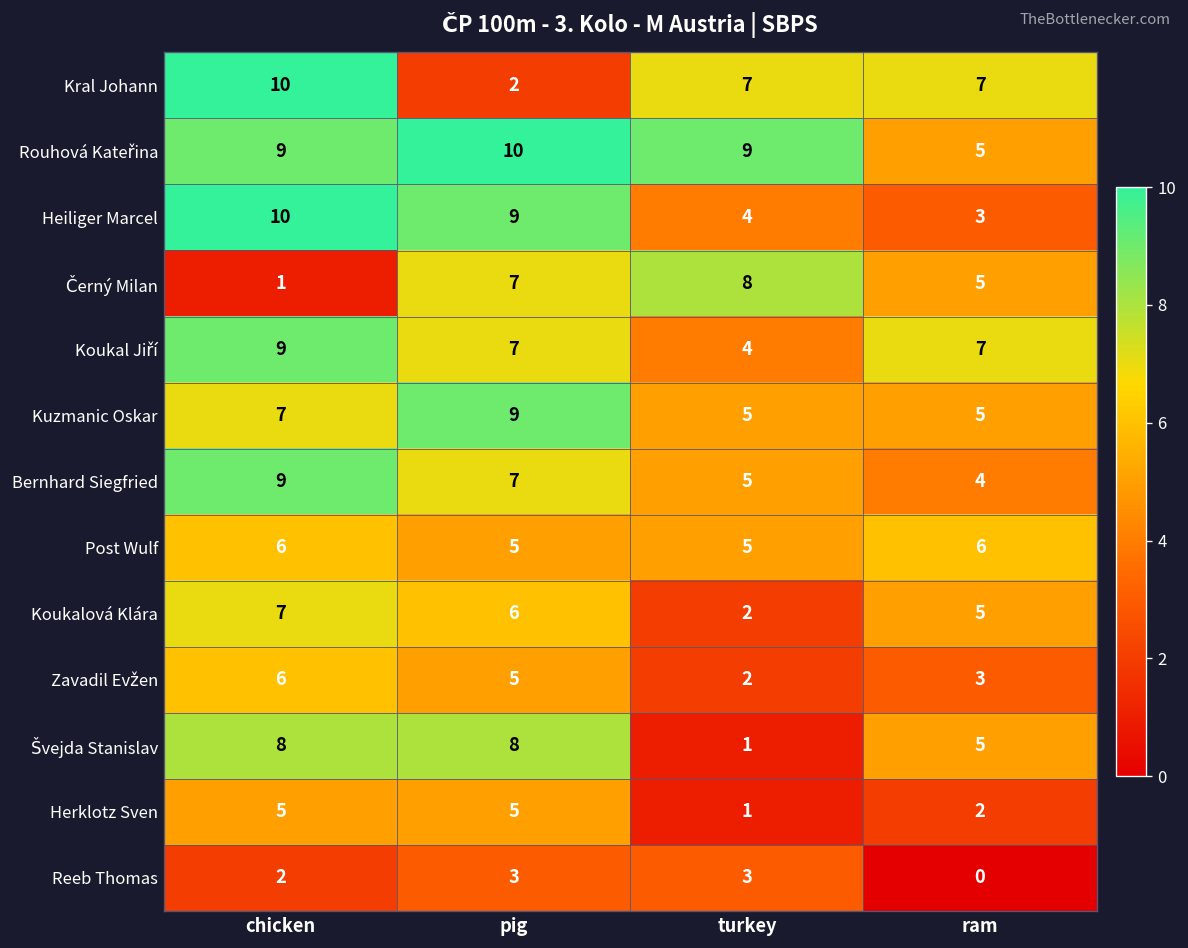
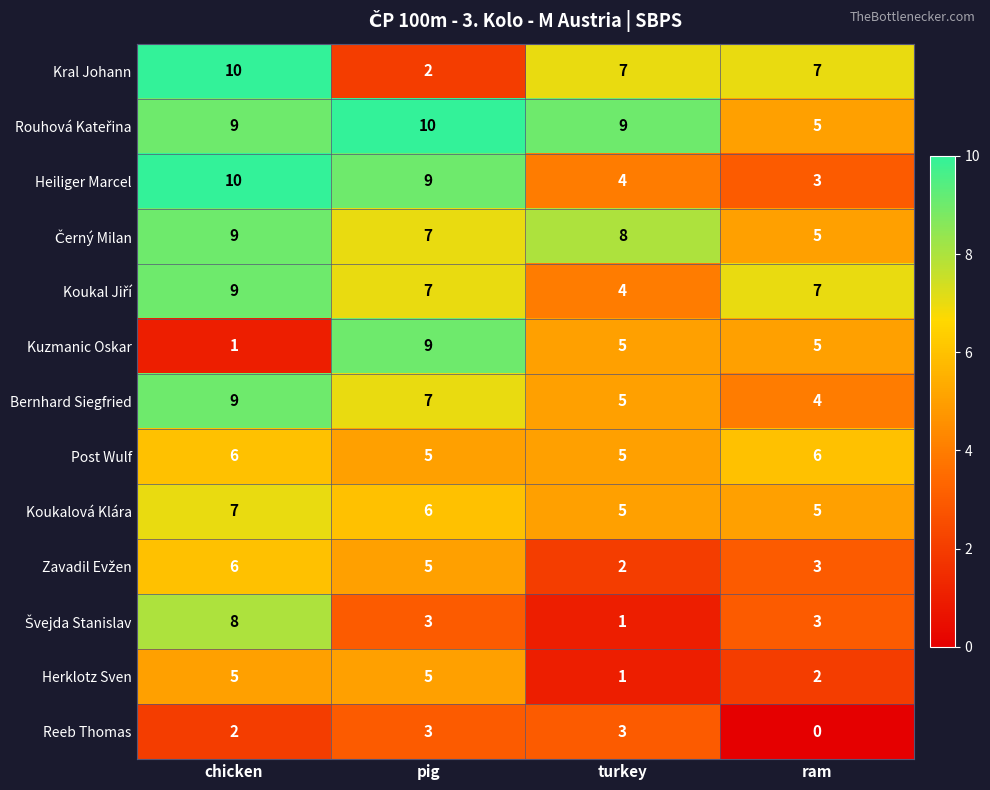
Černý Milan, chicken: 1 -> 9
Kuzmanic Oskar, chicken: 7 -> 1
Koukalová Klára, turkey: 2 -> 5
Švejda Stanislav, pig: 8 -> 3
Švejda Stanislav, ram: 5 -> 3
